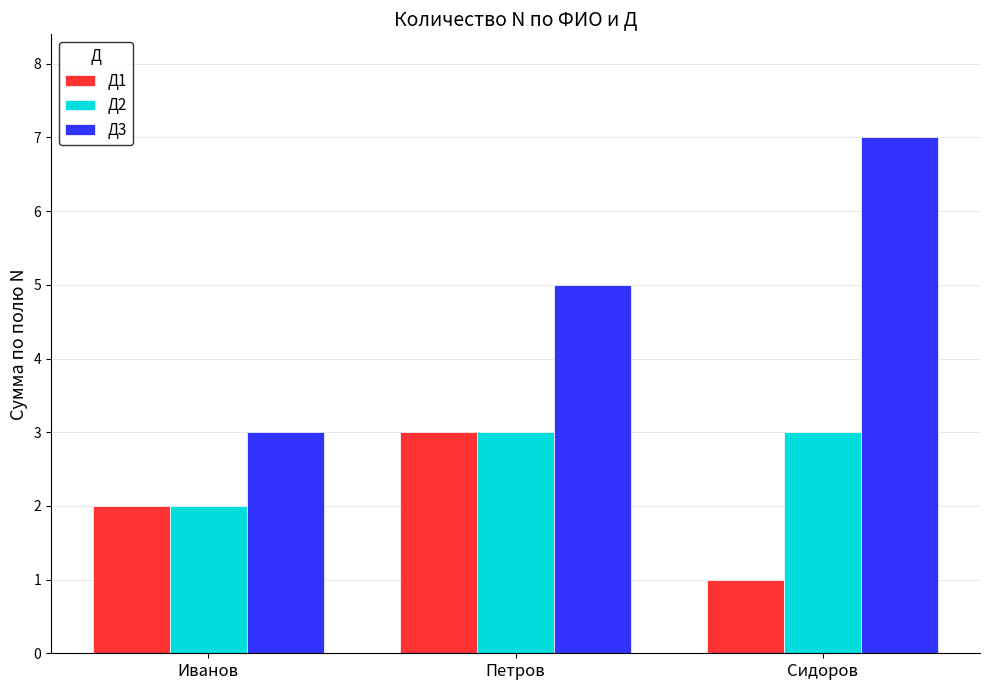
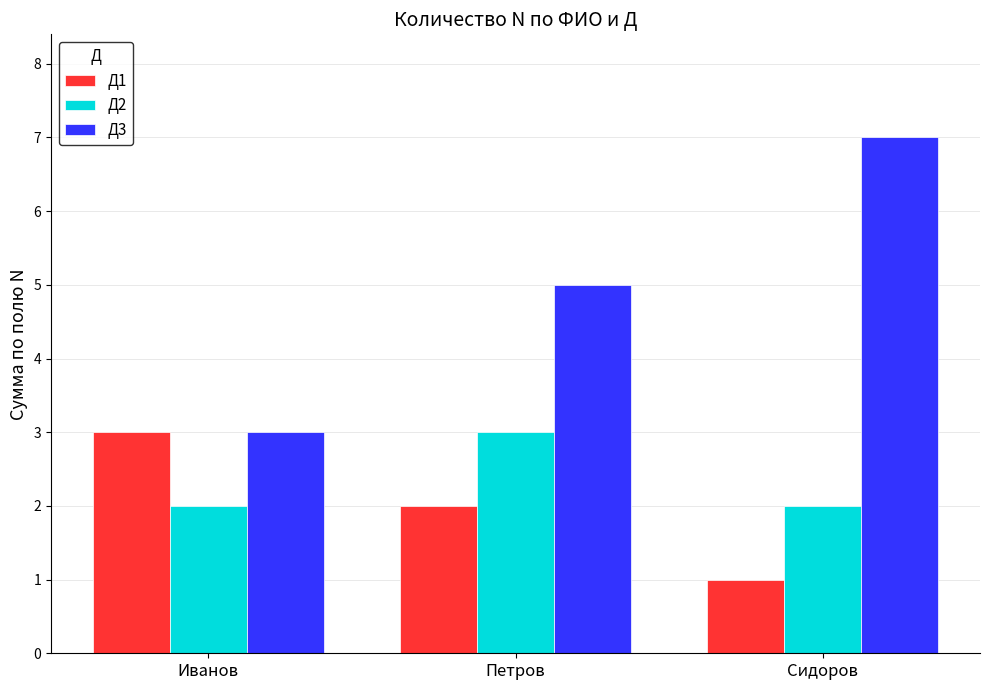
Д1, Иванов: 2 -> 3
Д1, Петров: 3 -> 2
Д2, Сидоров: 3 -> 2
